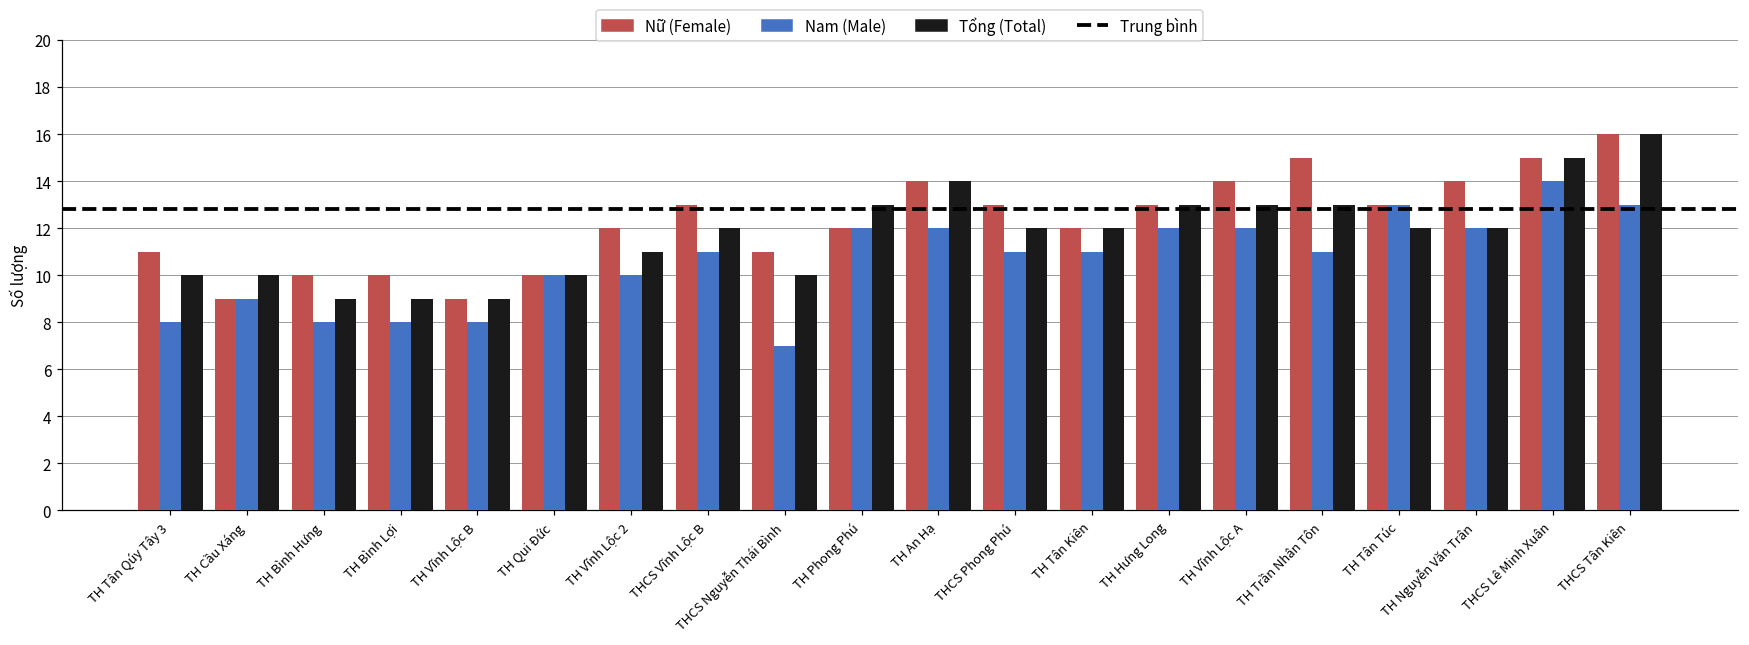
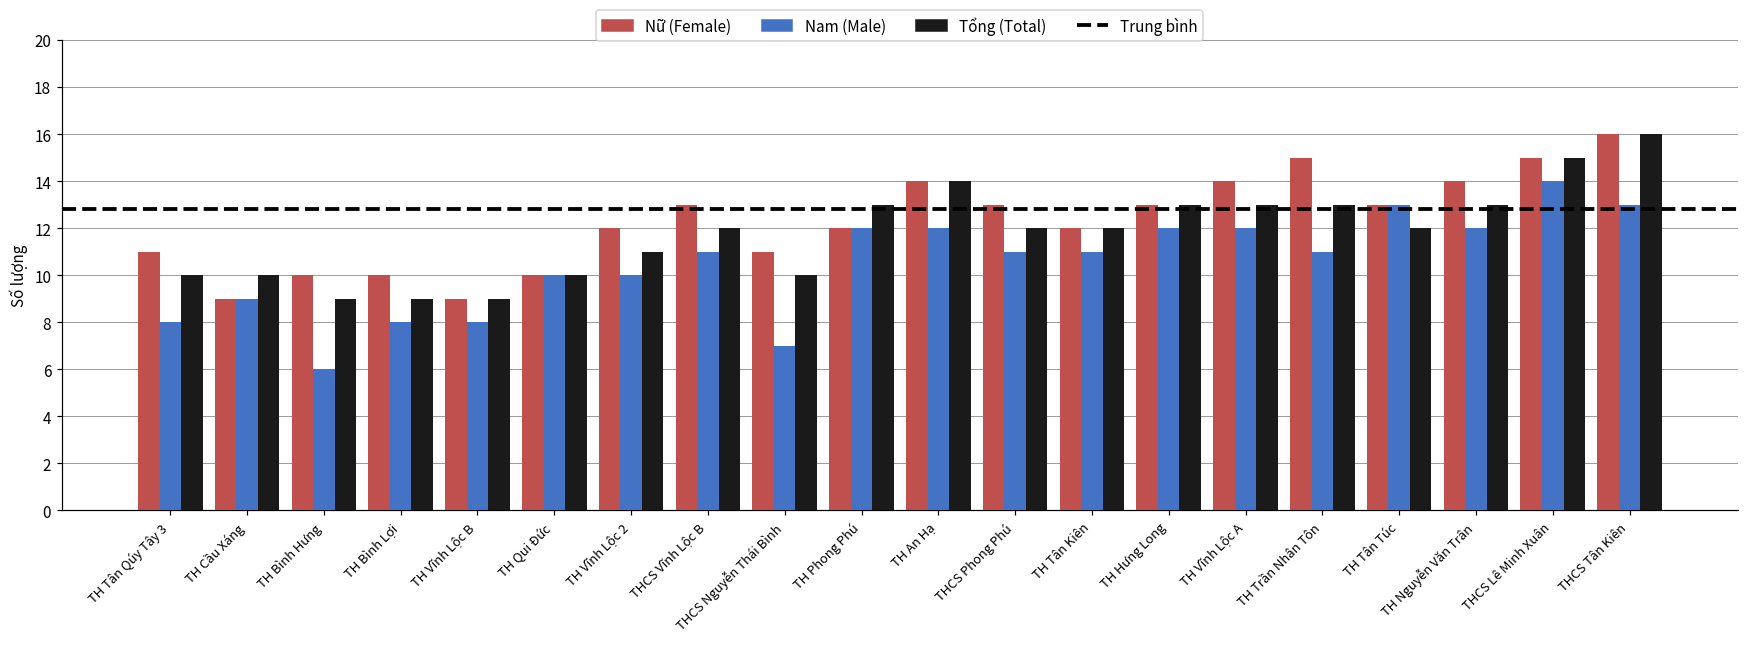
Nam (Male), TH Bình Hưng: 8 -> 6
Tổng (Total), TH Nguyễn Văn Trân: 12 -> 13
